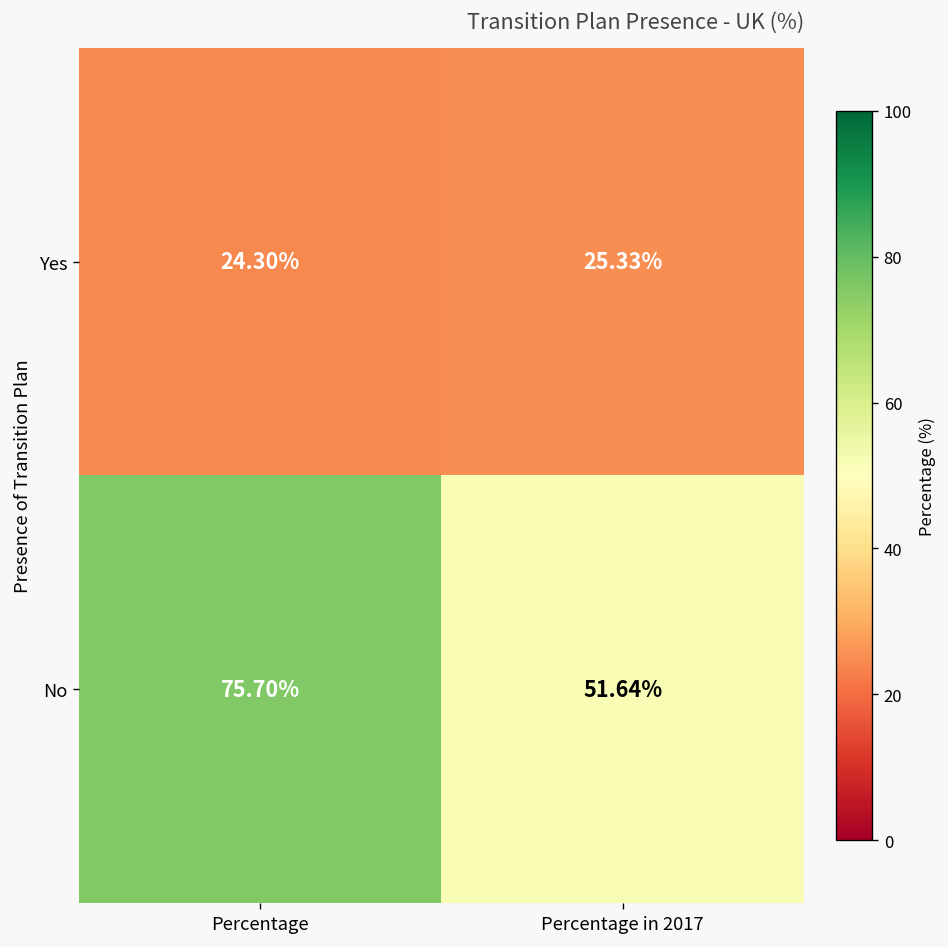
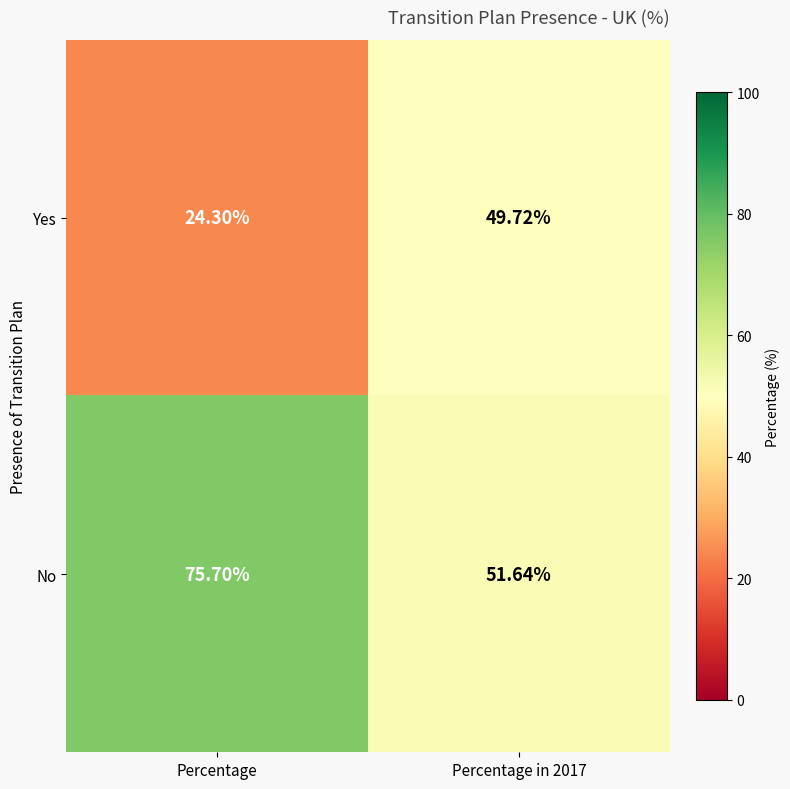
Yes, Percentage in 2017: 25.33% -> 49.72%
